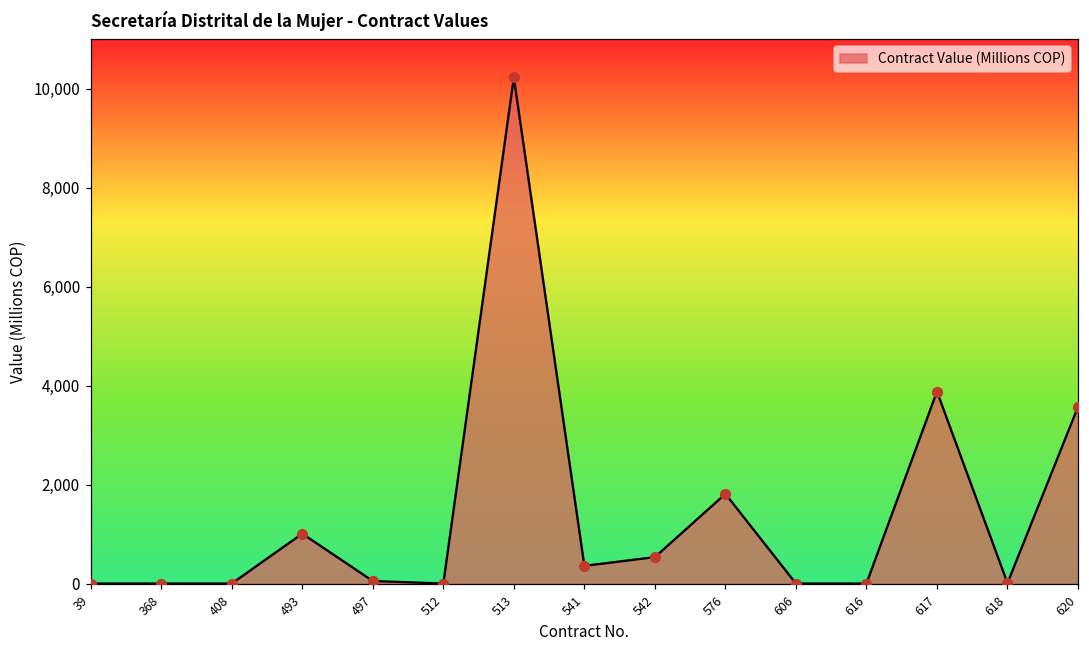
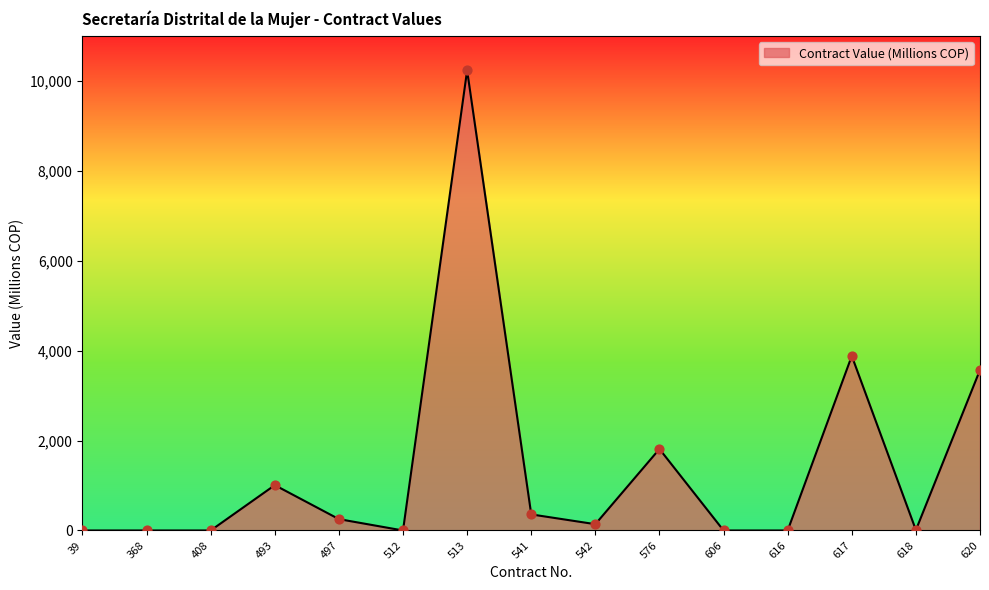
497: 100 -> 300
542: 500 -> 100
